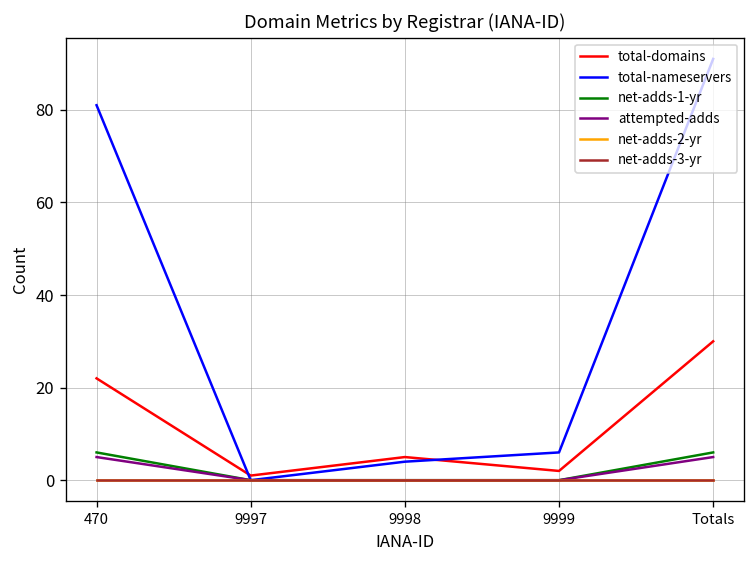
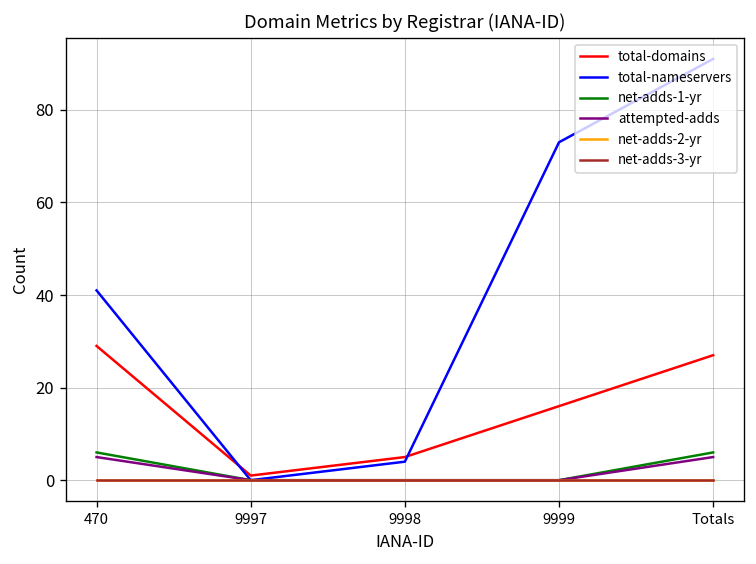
total-domains, 470: 22 -> 29
total-nameservers, 470: 81 -> 41
total-domains, 9999: 2 -> 16
total-nameservers, 9999: 6 -> 73
total-domains, Totals: 30 -> 27
